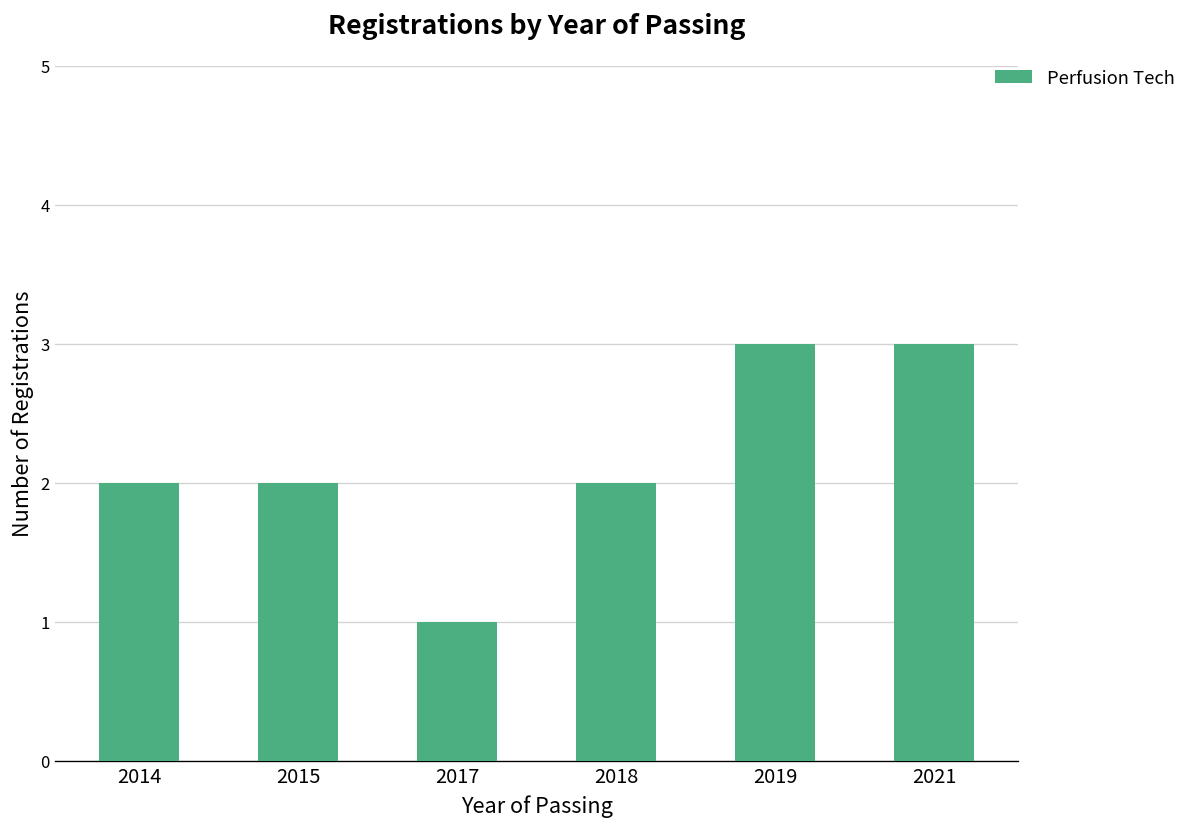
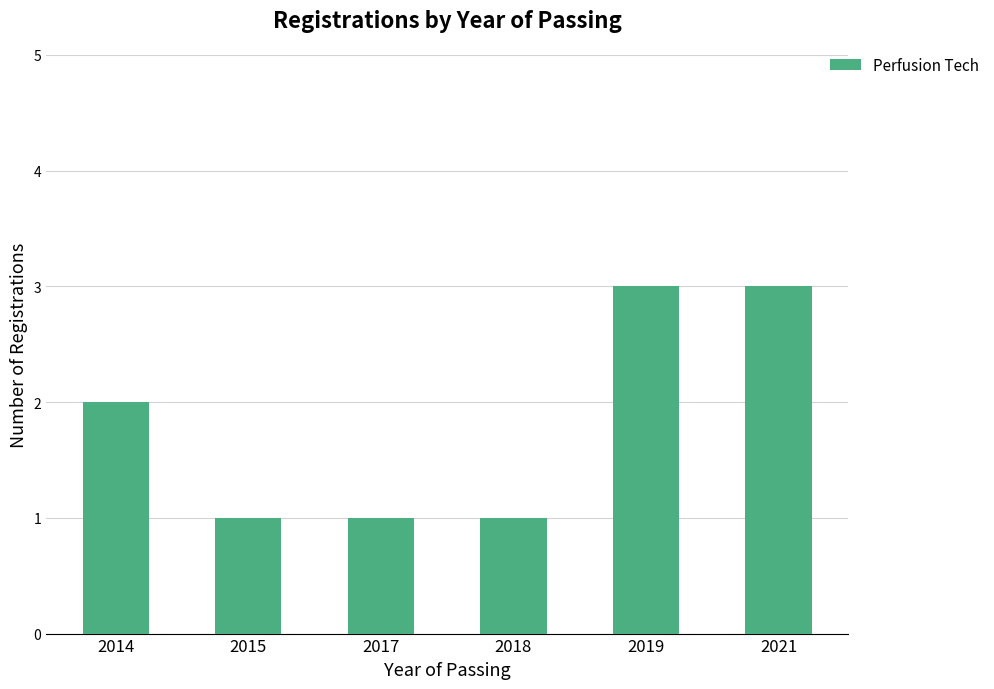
2015: 2 -> 1
2018: 2 -> 1
